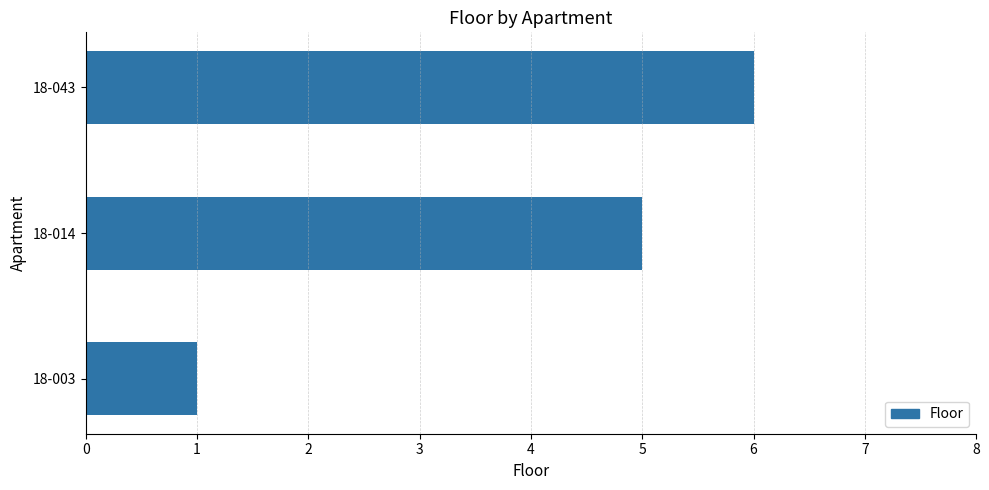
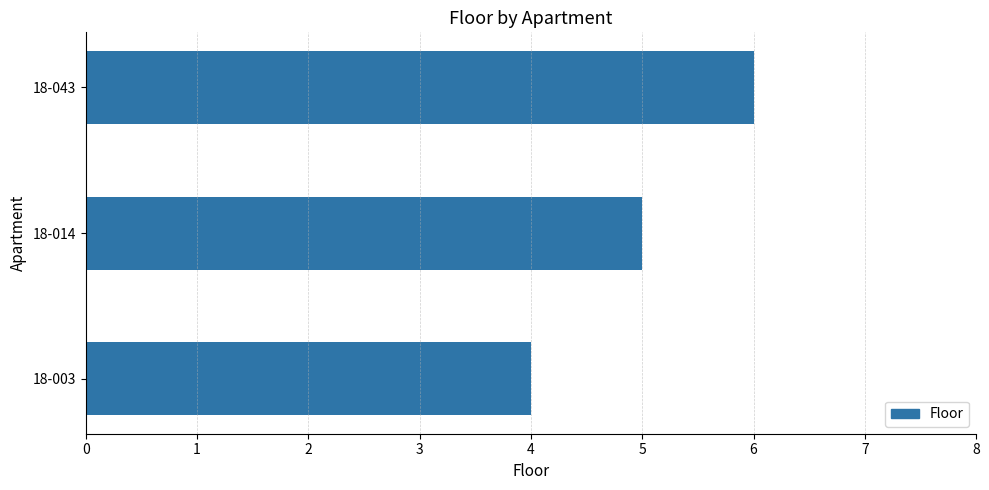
18-003: 1 -> 4
